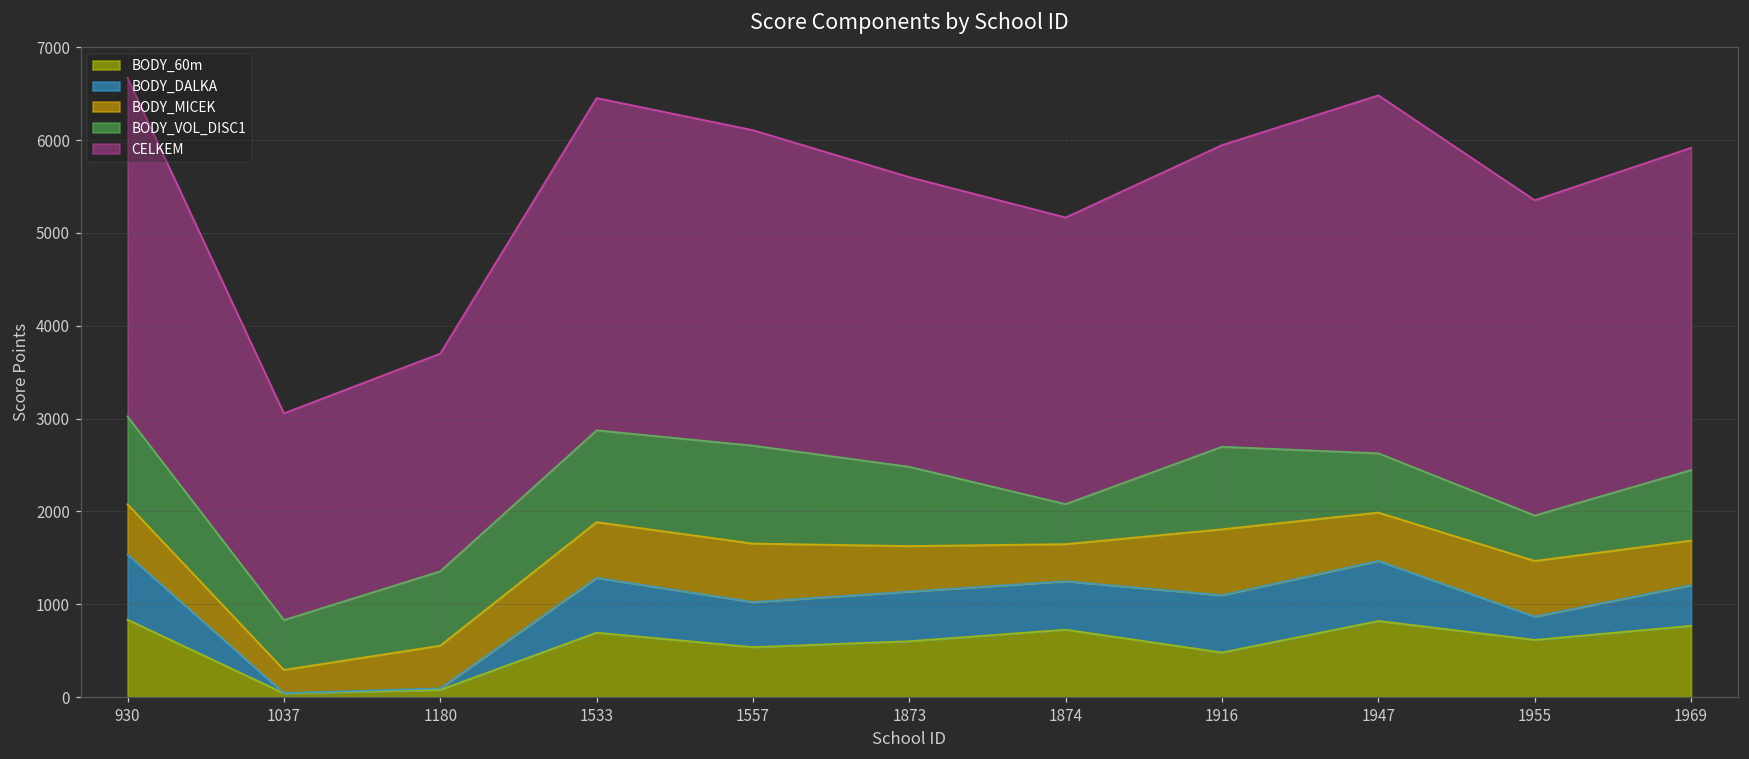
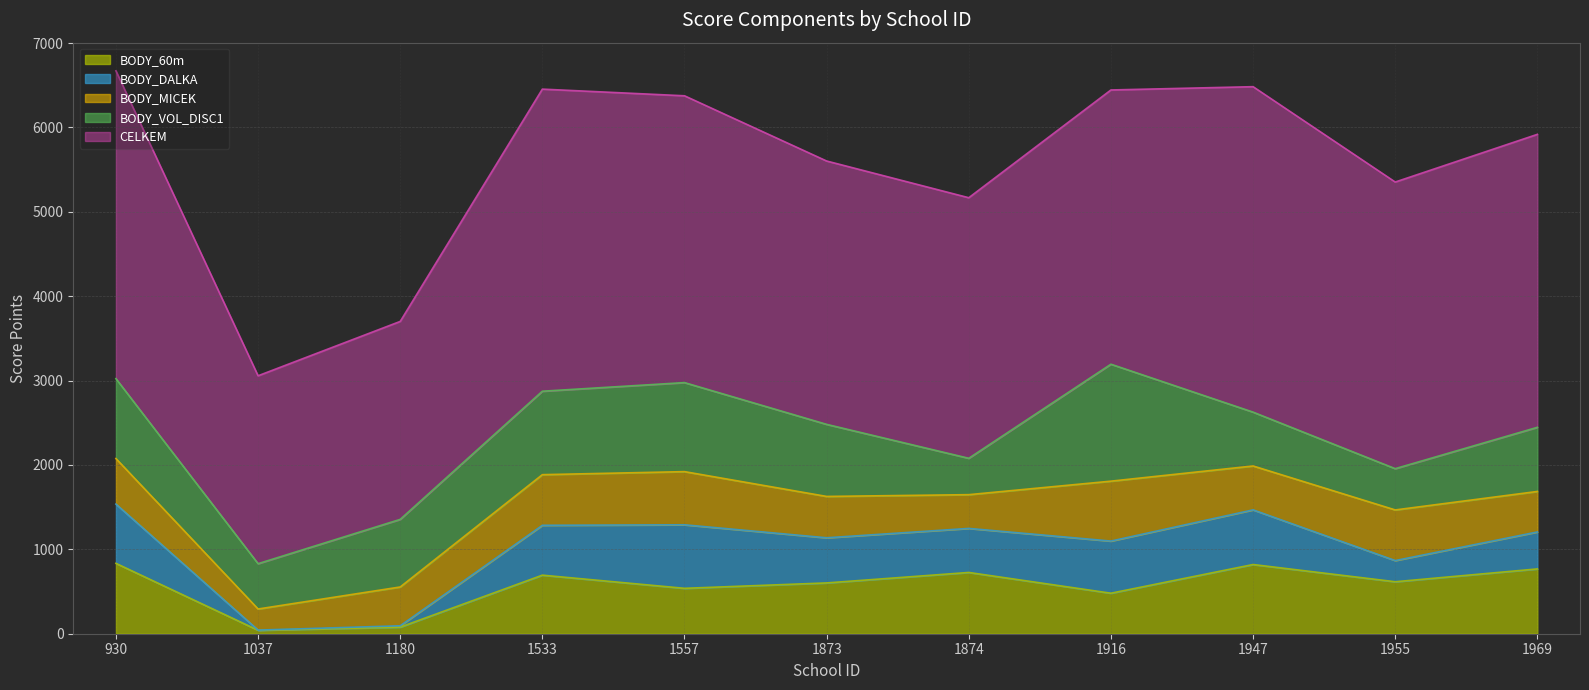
BODY_DALKA, 1557: 500 -> 800
BODY_VOL_DISC1, 1916: 900 -> 1400
